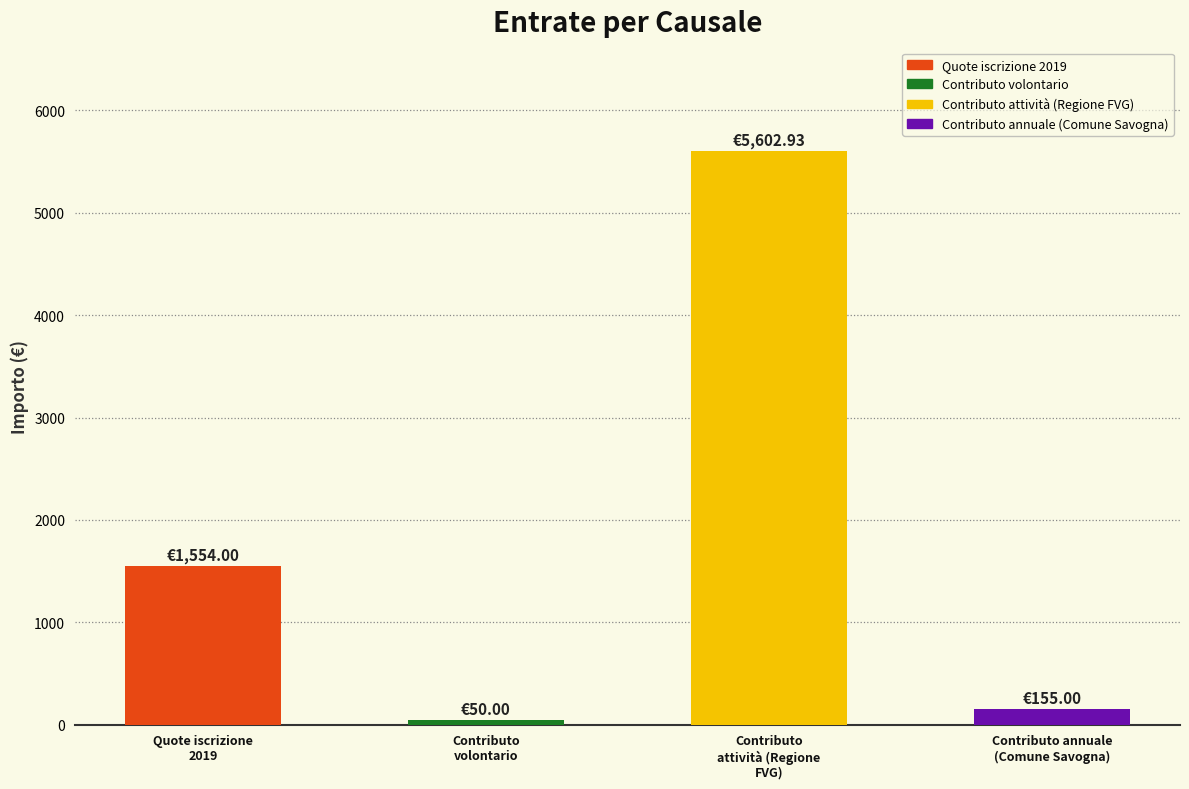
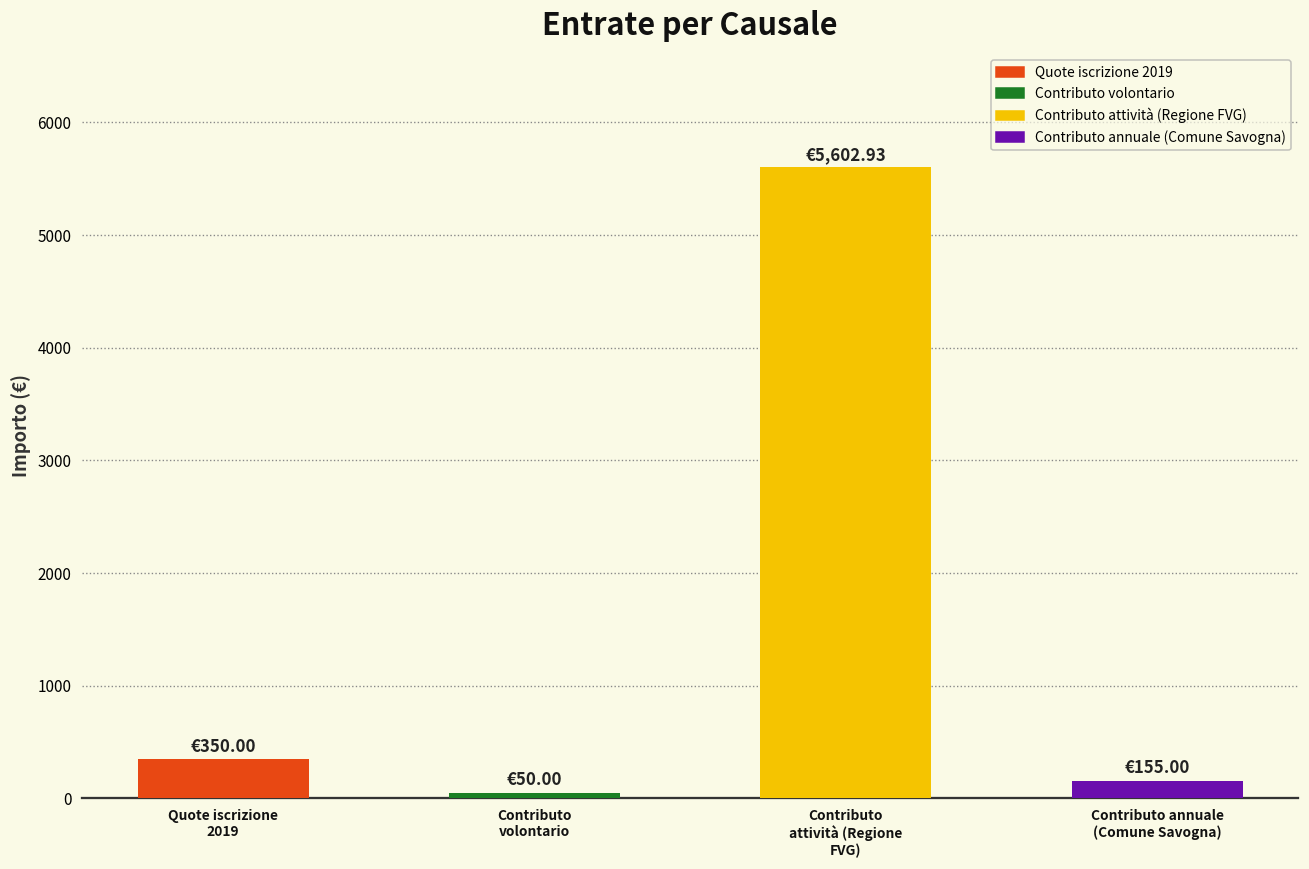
Quote iscrizione 2019: €1,554.00 -> €350.00
